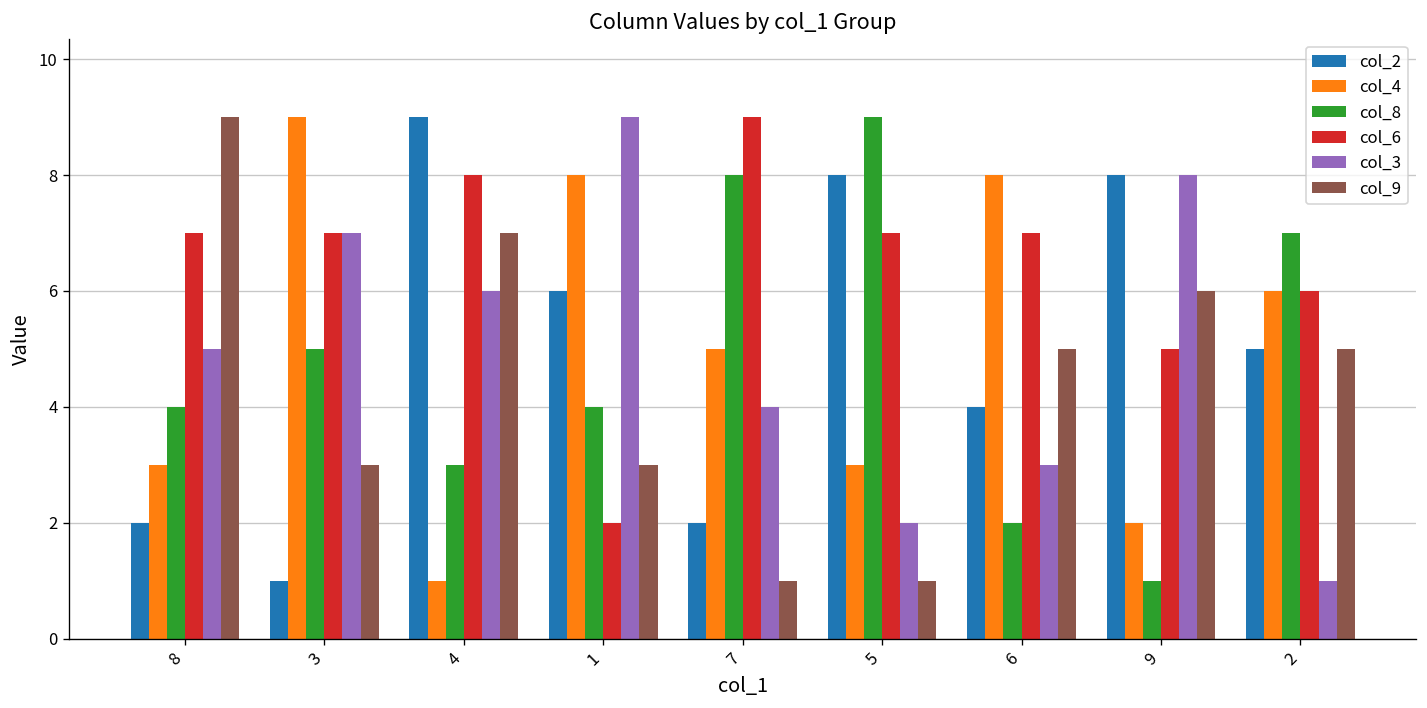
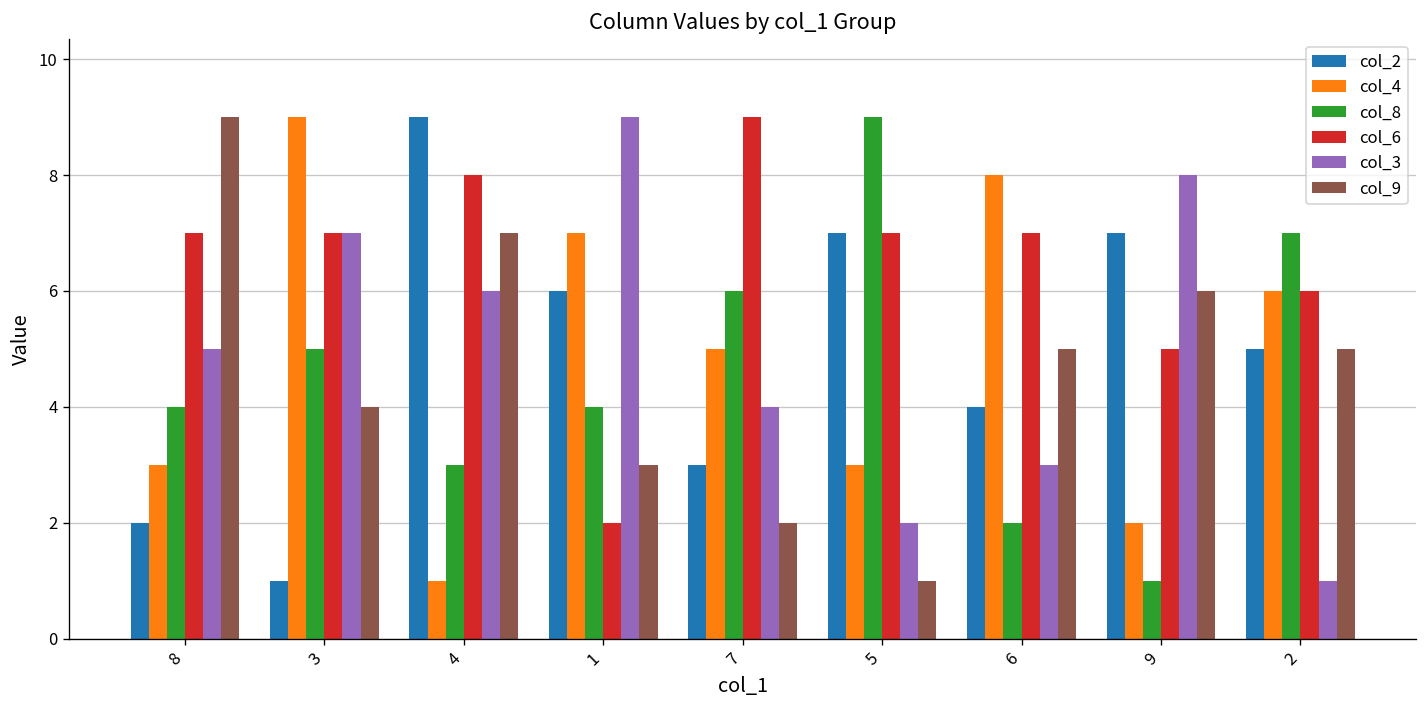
col_9, 3: 3 -> 4
col_4, 1: 8 -> 7
col_2, 7: 2 -> 3
col_8, 7: 8 -> 6
col_9, 7: 1 -> 2
col_2, 5: 8 -> 7
col_2, 9: 8 -> 7
